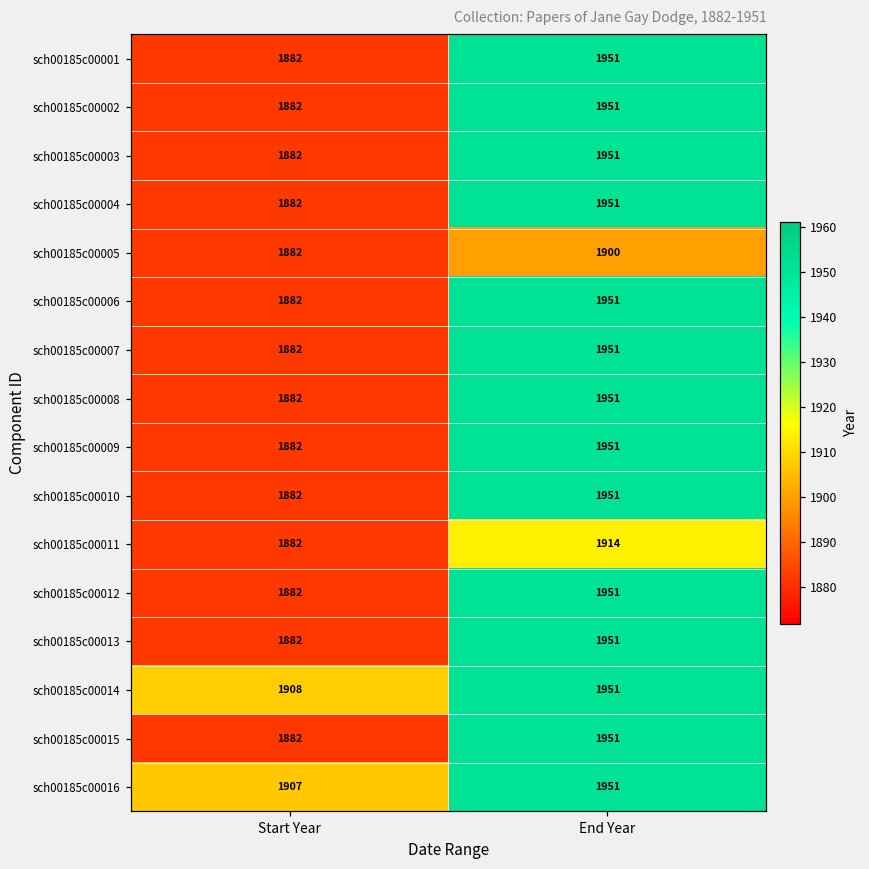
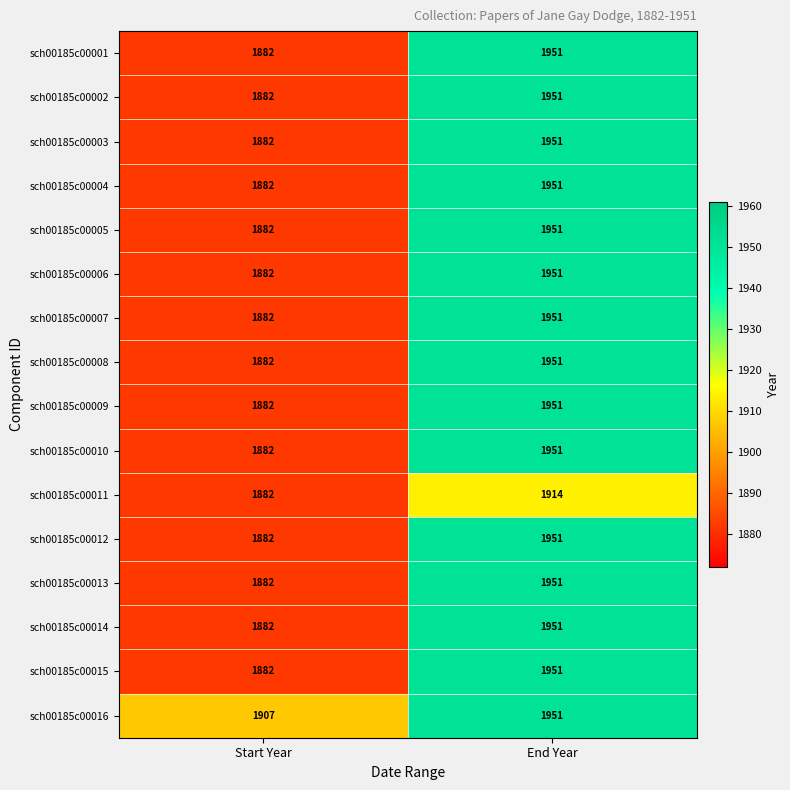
sch00185c00005, End Year: 1900 -> 1951
sch00185c00014, Start Year: 1908 -> 1882
